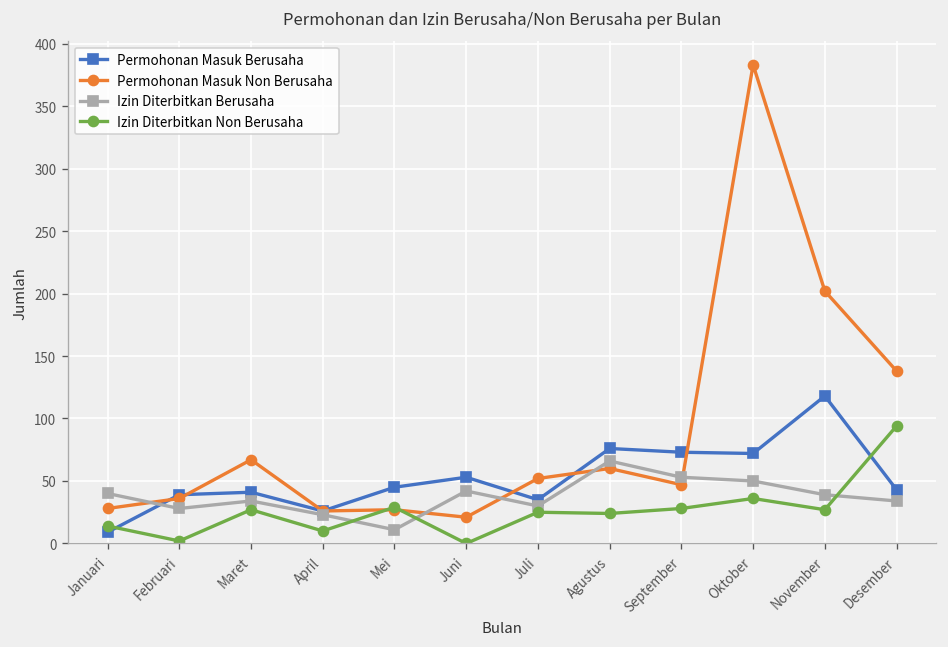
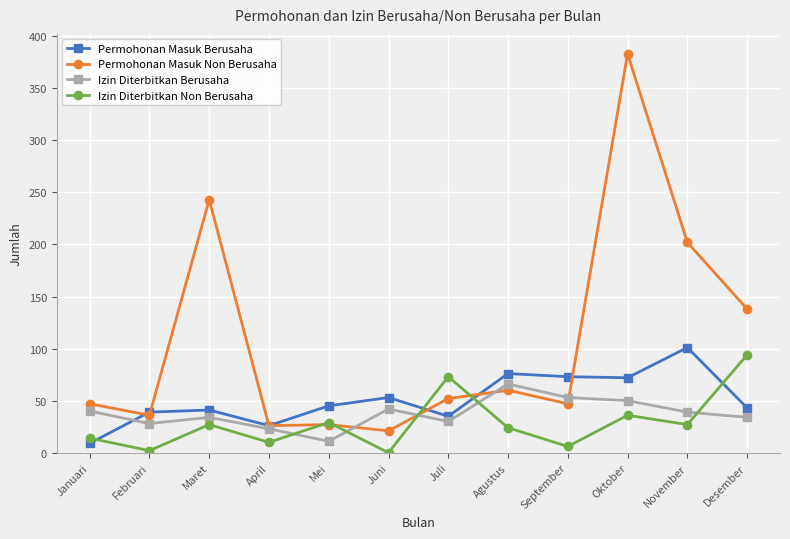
Permohonan Masuk Non Berusaha, Januari: 28 -> 47
Permohonan Masuk Non Berusaha, Maret: 67 -> 243
Izin Diterbitkan Non Berusaha, Juli: 25 -> 73
Izin Diterbitkan Non Berusaha, September: 28 -> 6
Permohonan Masuk Berusaha, November: 118 -> 101
